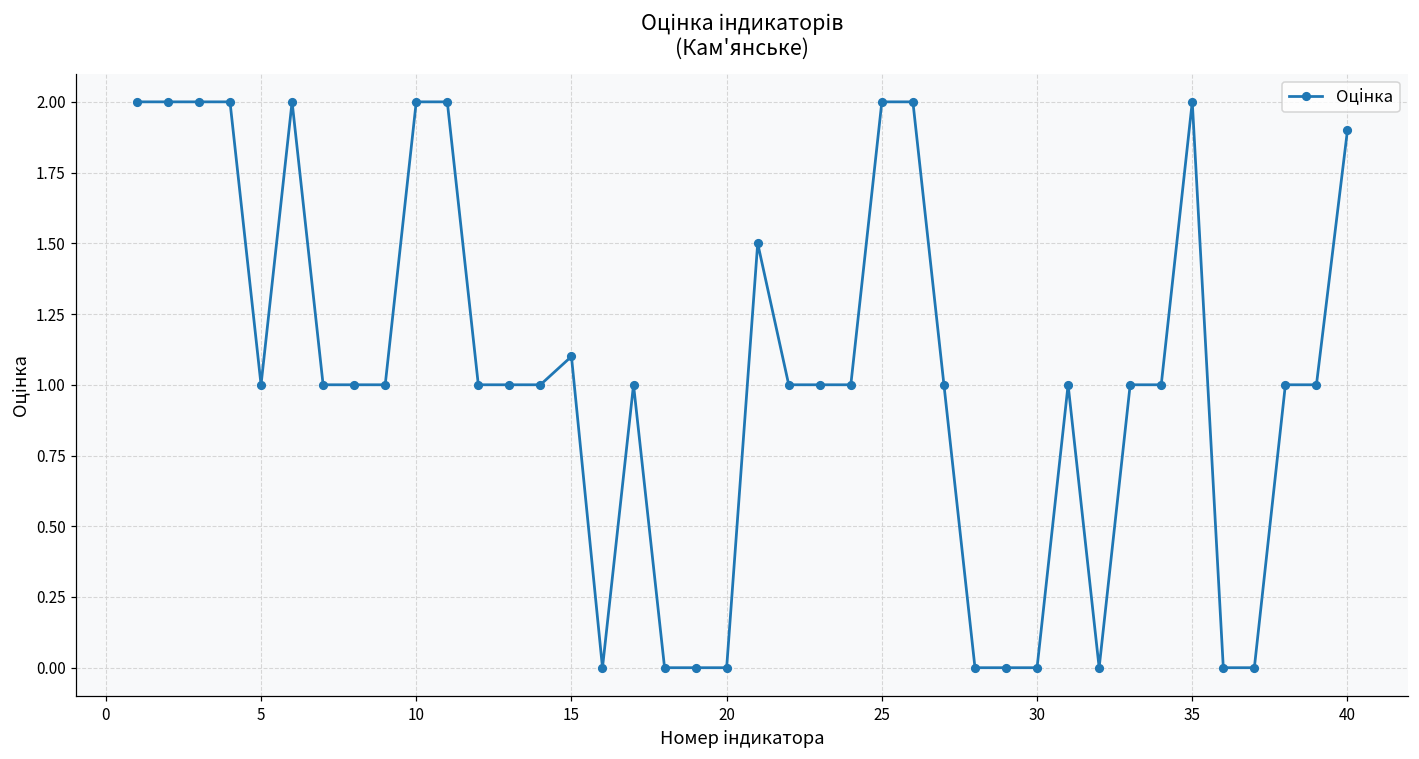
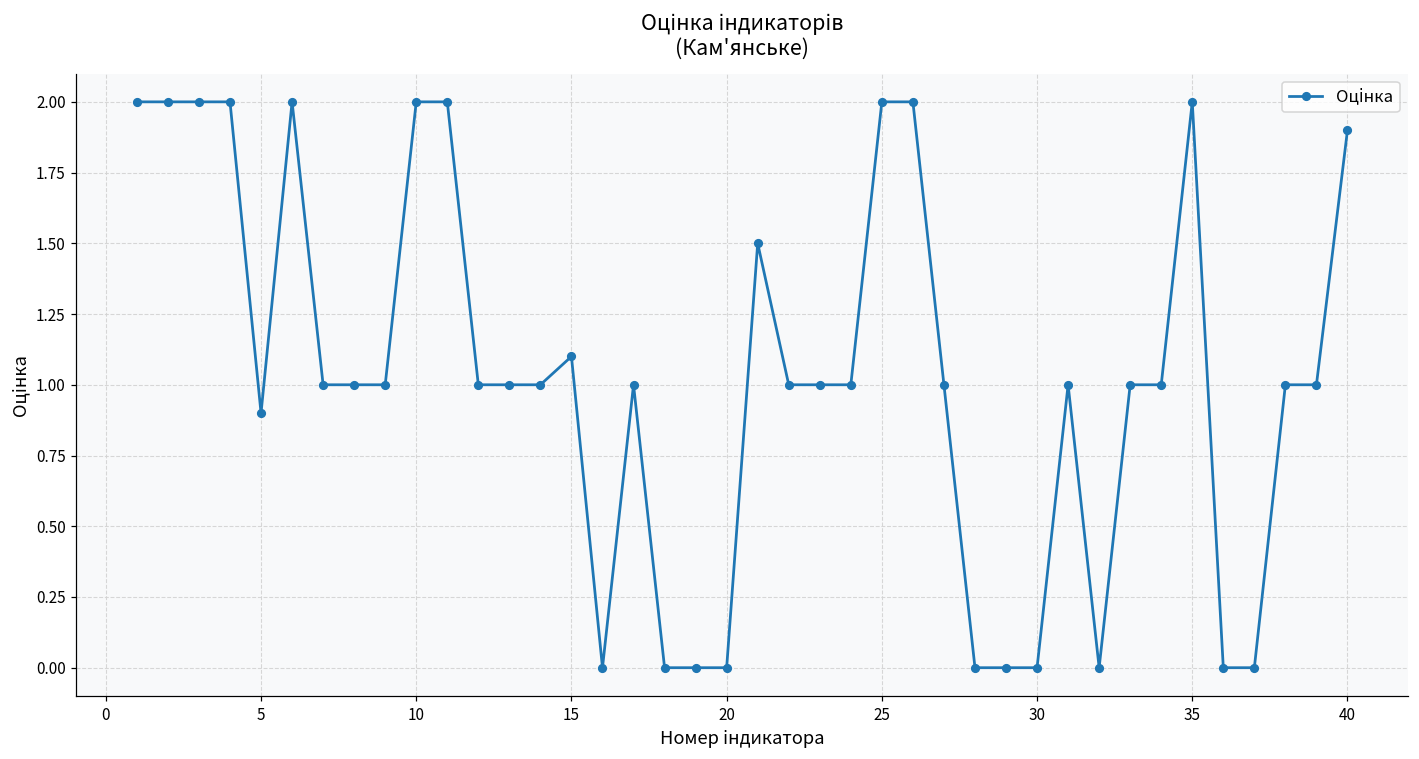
5: 1.0 -> 0.9
